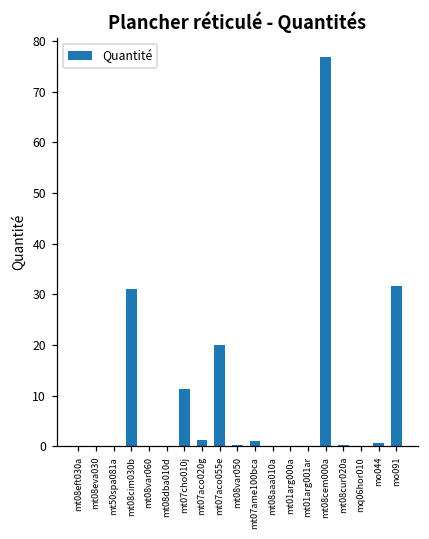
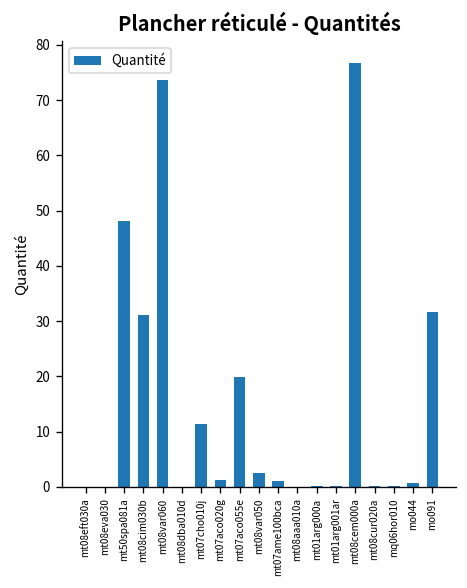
mt50spa081a: 0 -> 48
mt08var060: 0 -> 74
mt08var050: 0 -> 2
